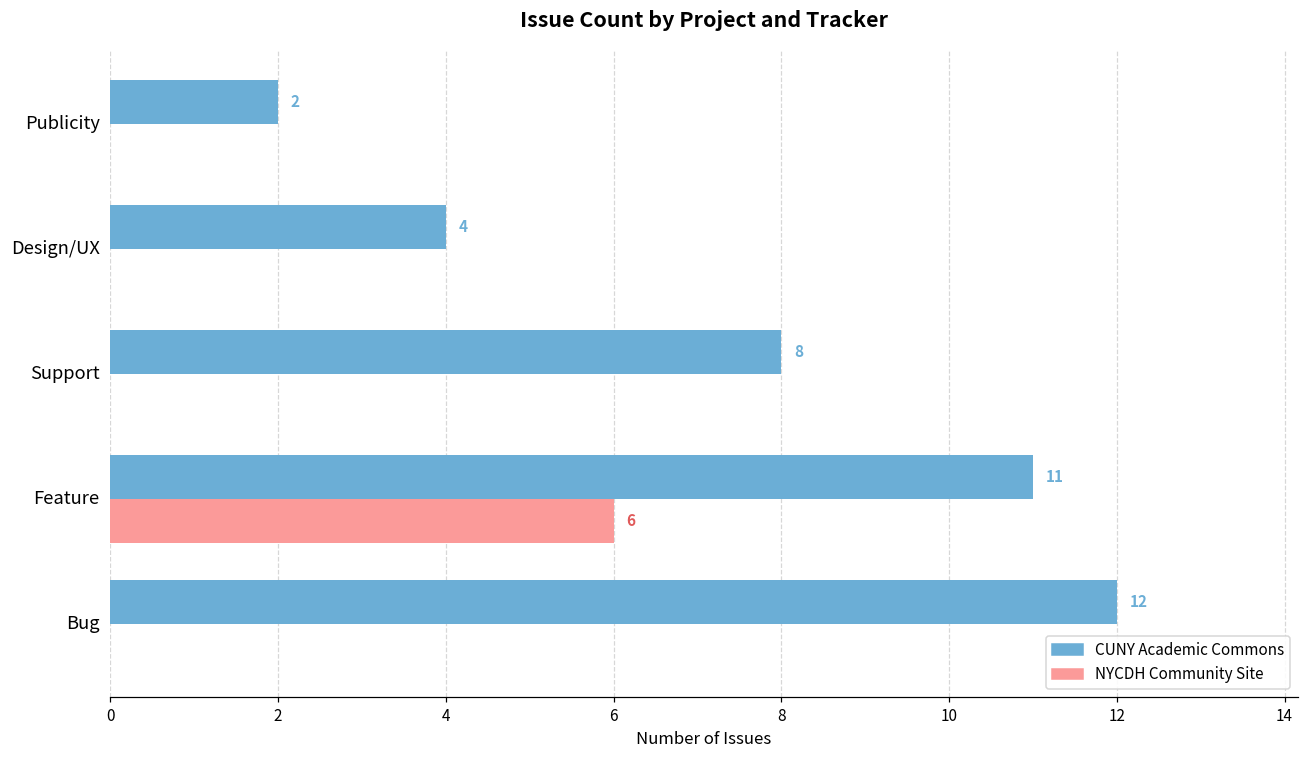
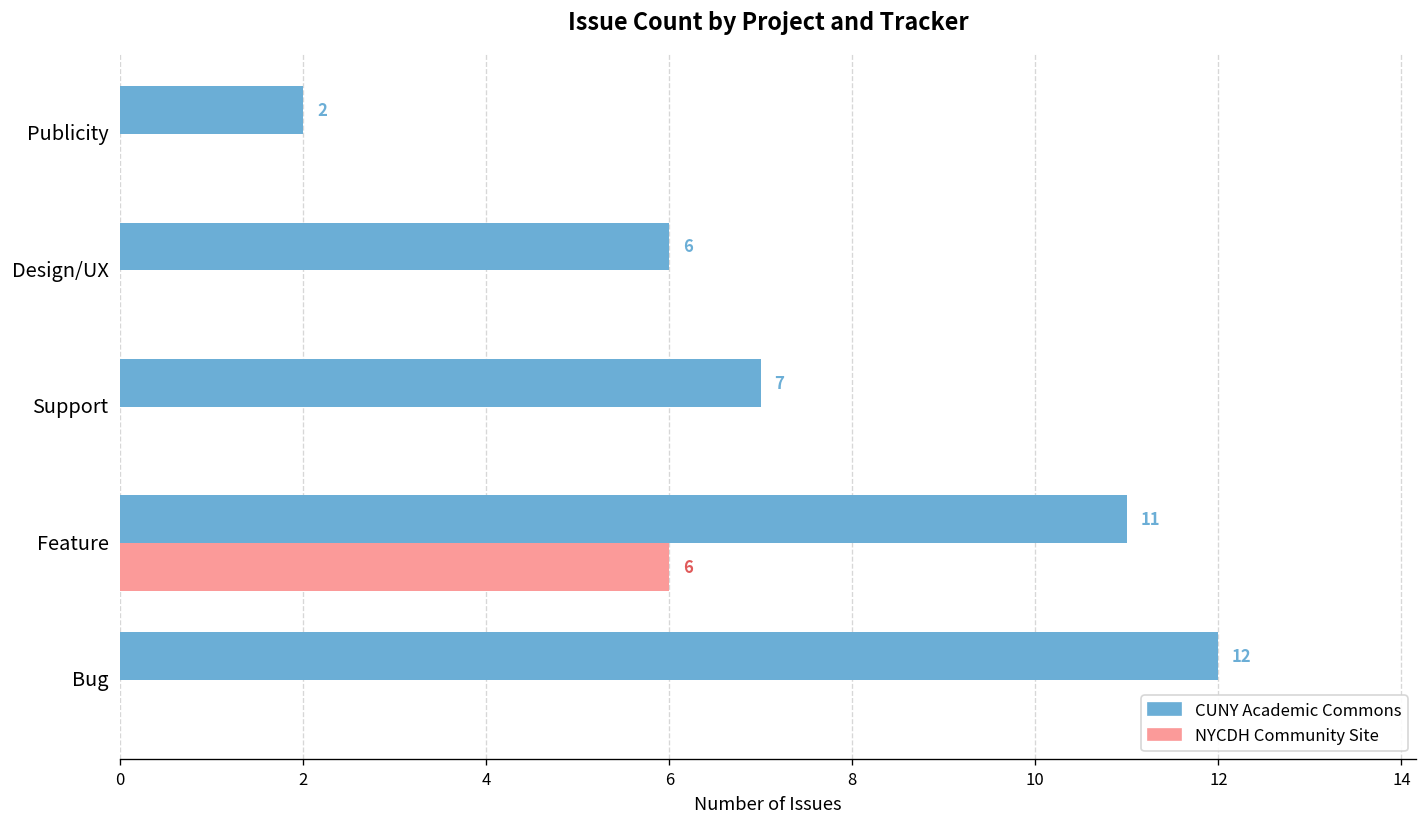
CUNY Academic Commons, Design/UX: 4 -> 6
CUNY Academic Commons, Support: 8 -> 7
